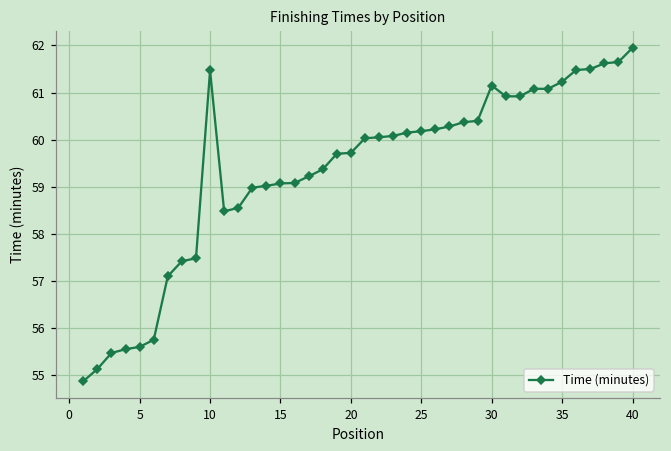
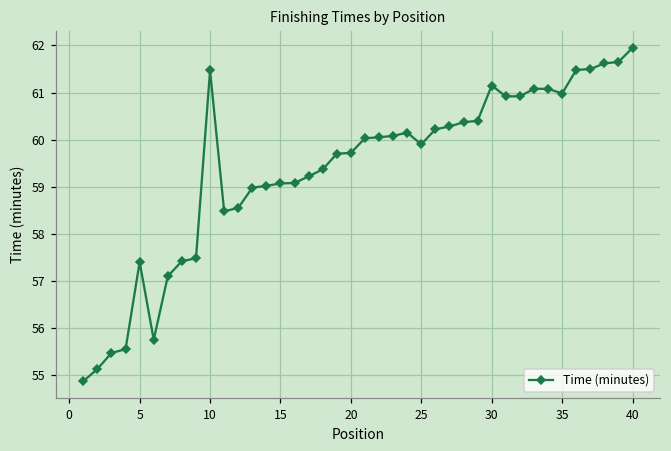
5: 55.6 -> 57.4
25: 60.2 -> 59.9
35: 61.2 -> 61.0
